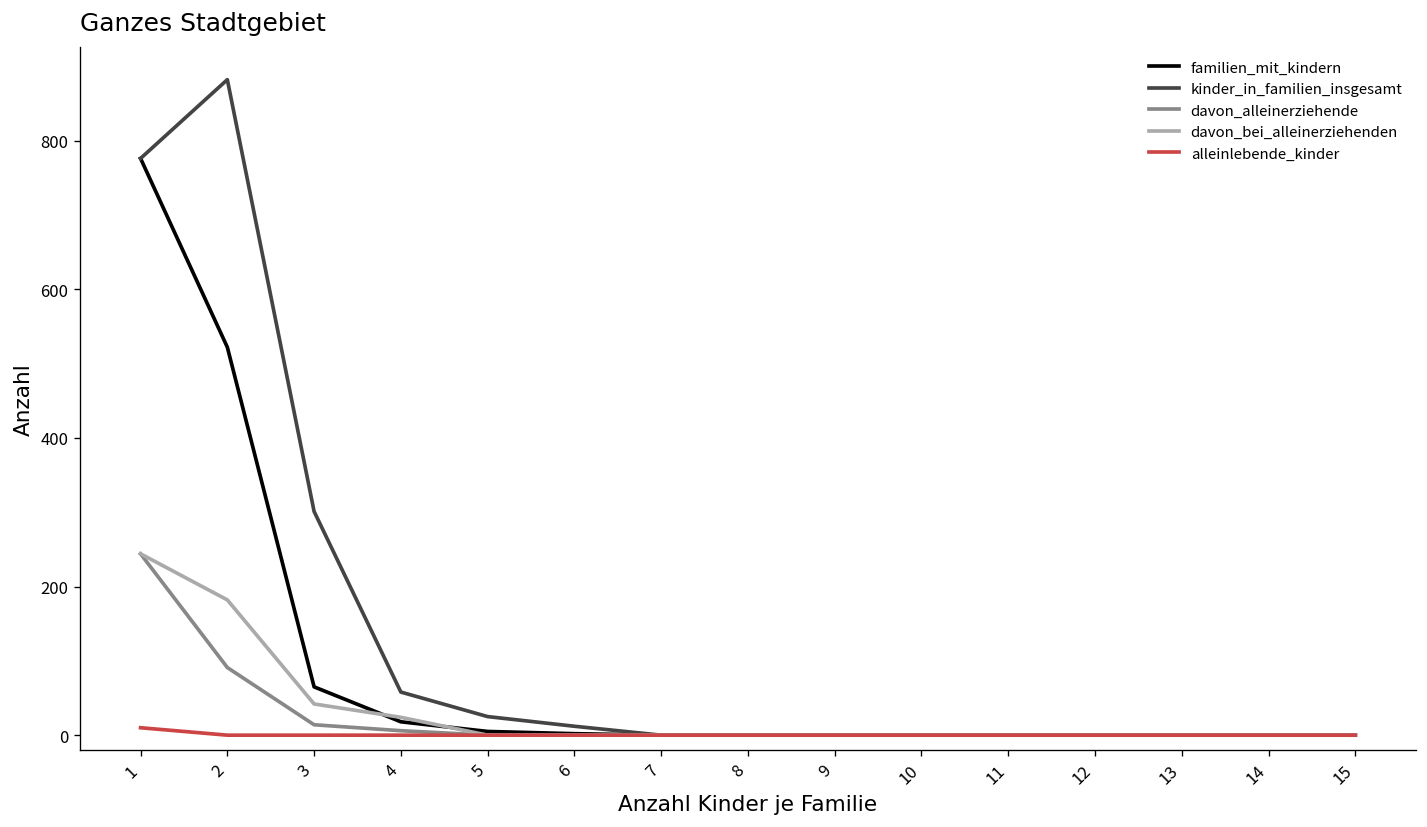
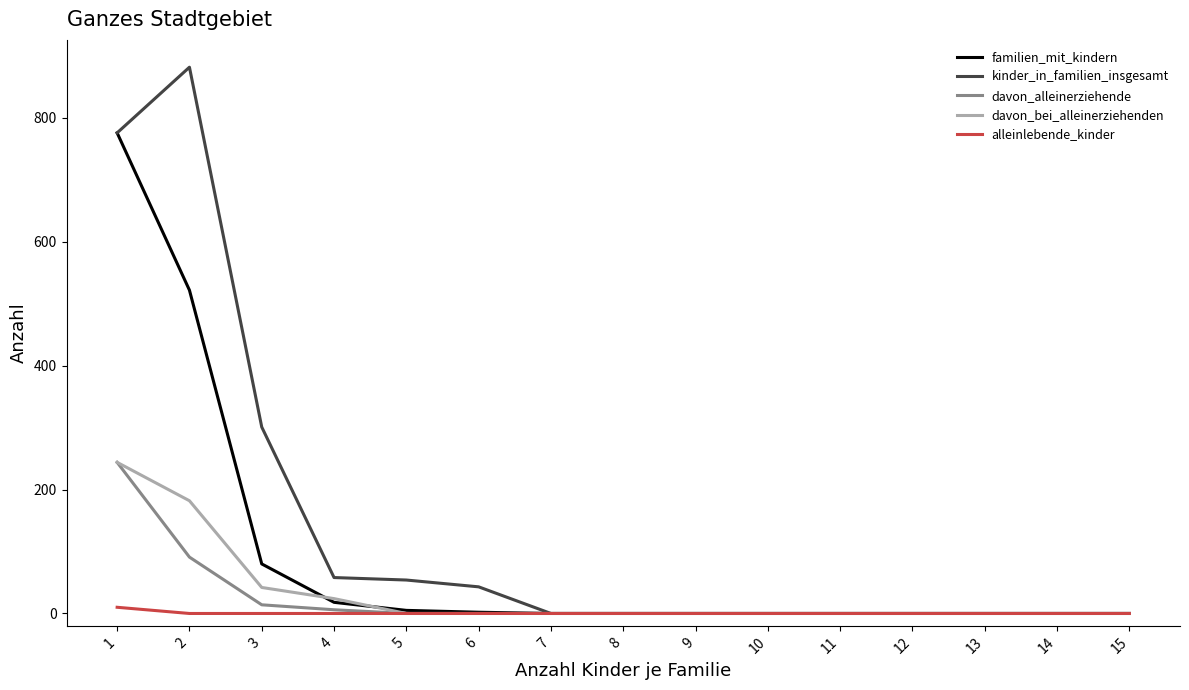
familien_mit_kindern, 3: 70 -> 80
kinder_in_familien_insgesamt, 5: 30 -> 50
kinder_in_familien_insgesamt, 6: 10 -> 40
